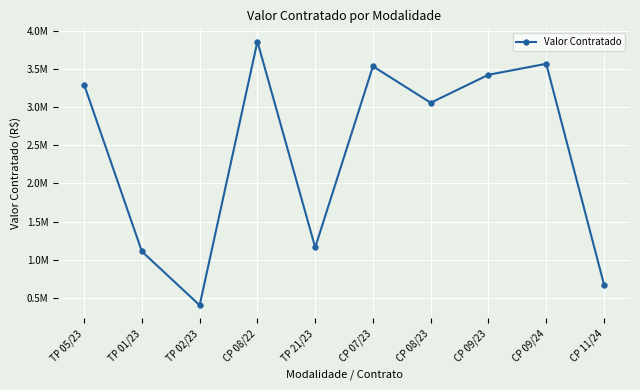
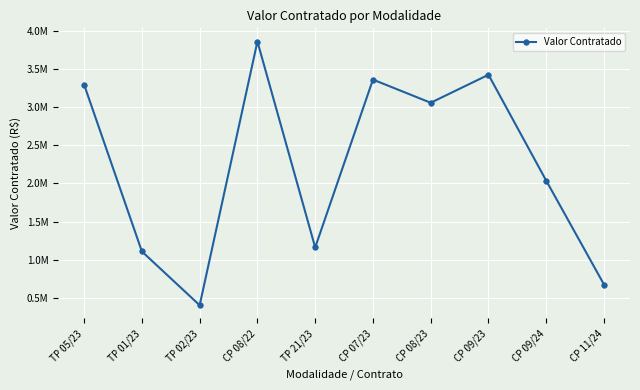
CP 07/23: 3500000 -> 3400000
CP 09/24: 3600000 -> 2000000
